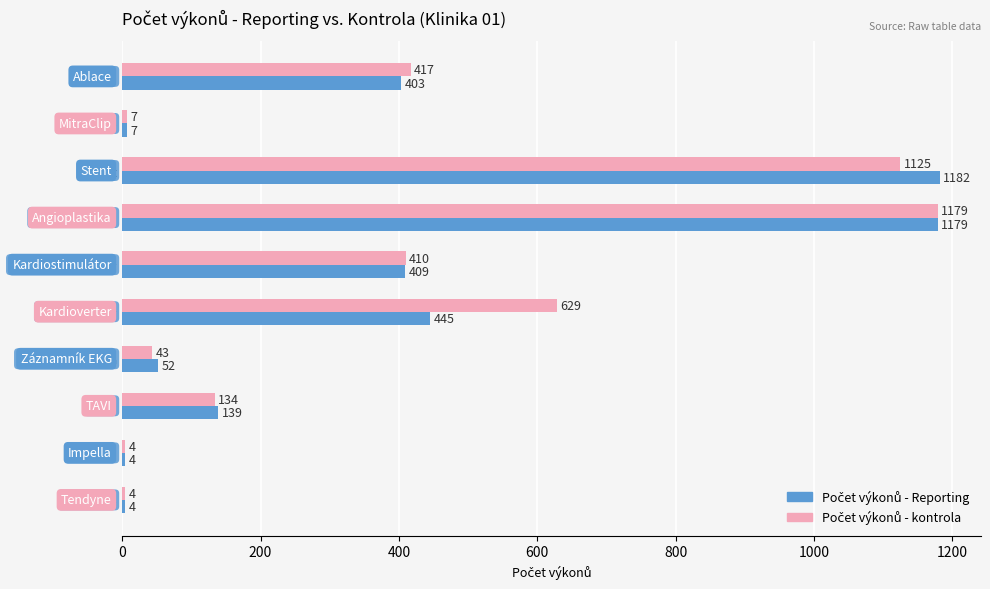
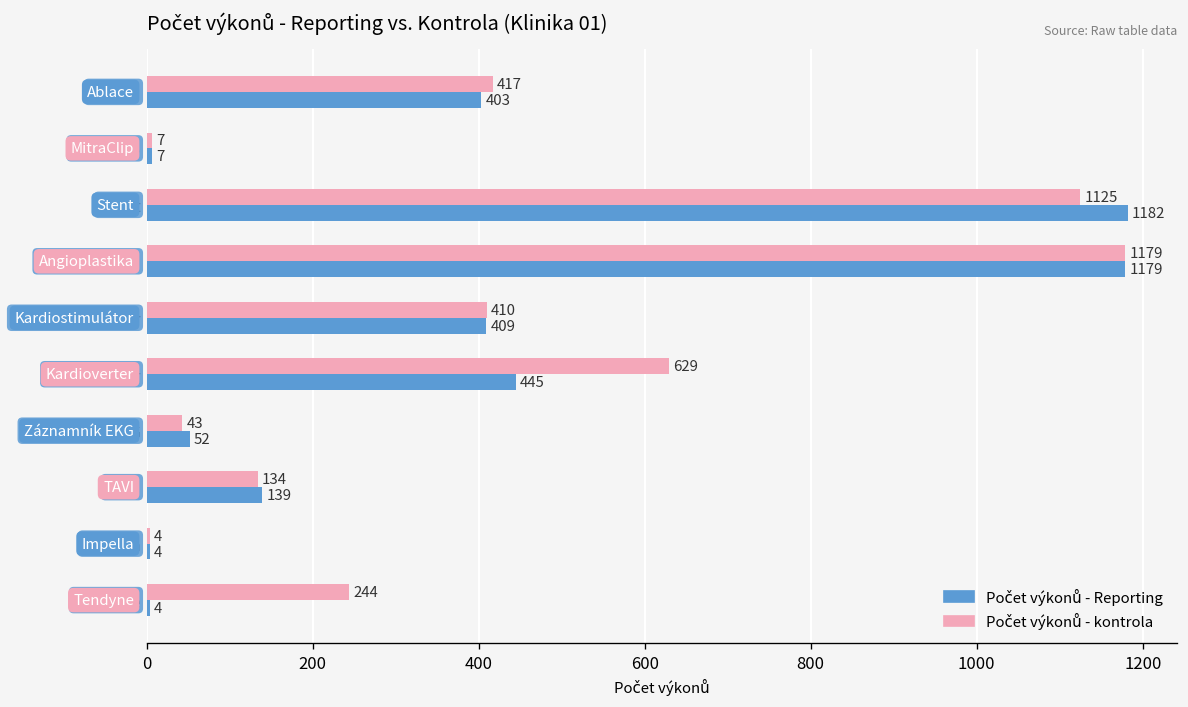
Počet výkonů - kontrola, Tendyne: 4 -> 244
